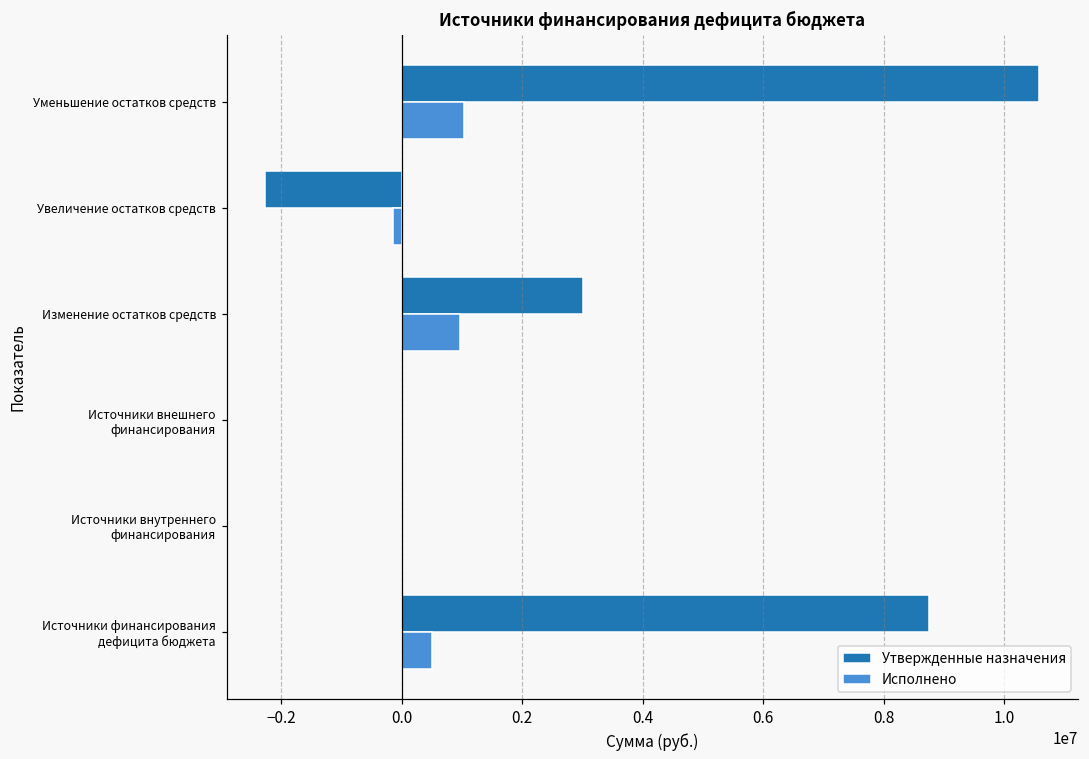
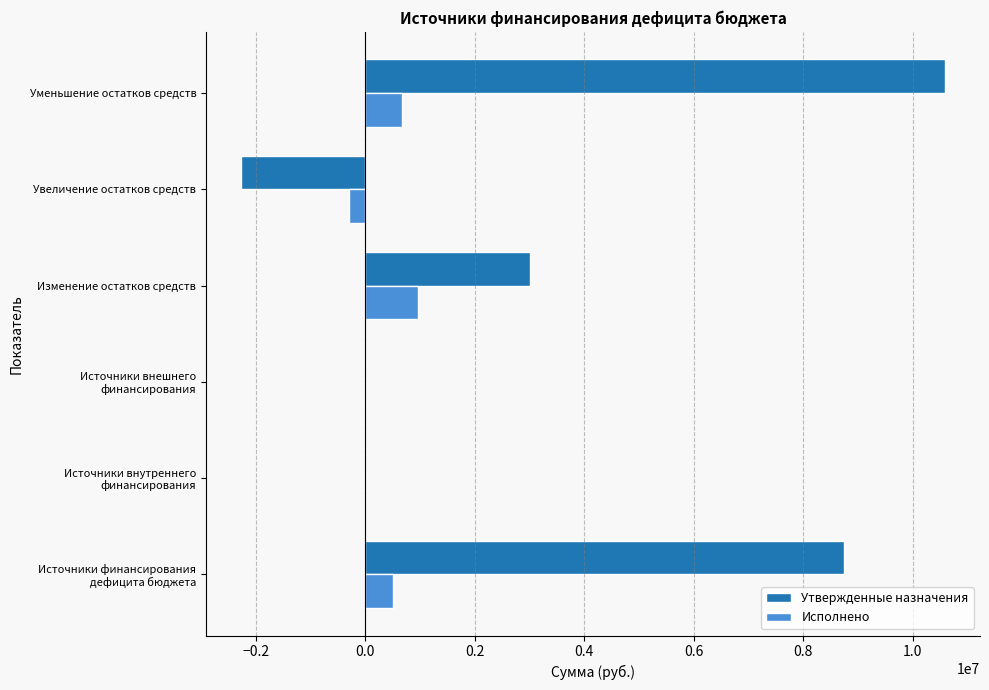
Исполнено, Уменьшение остатков средств: 1000000 -> 700000
Исполнено, Увеличение остатков средств: -100000 -> -300000
